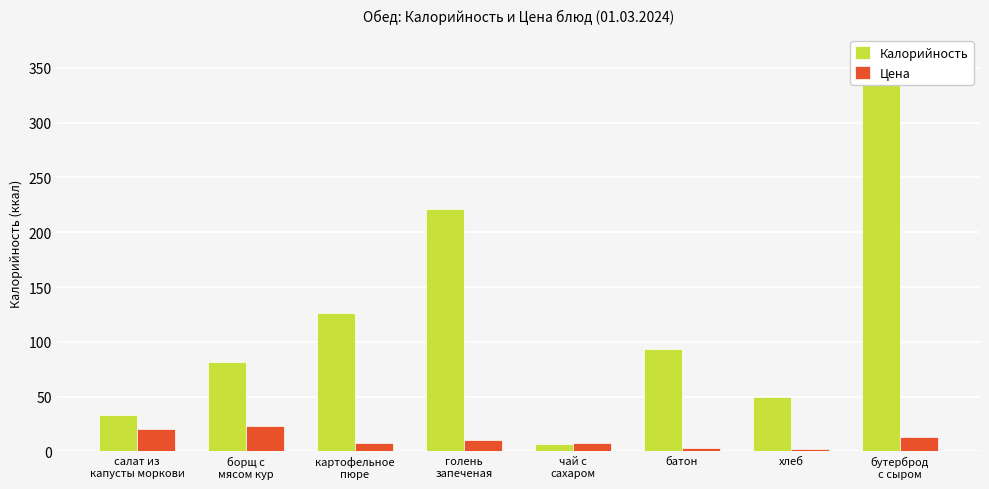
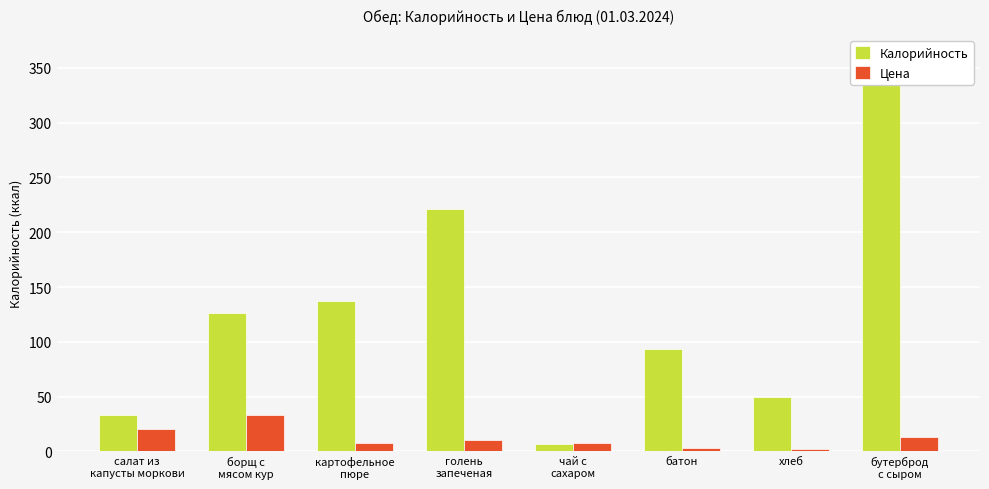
Калорийность, борщ с мясом кур: 82 -> 126
Цена, борщ с мясом кур: 24 -> 33
Калорийность, картофельное пюре: 126 -> 137
